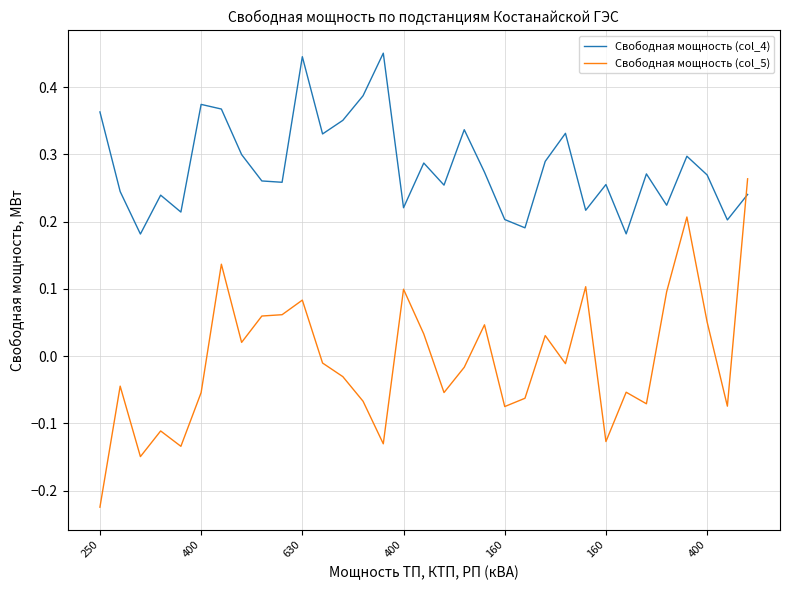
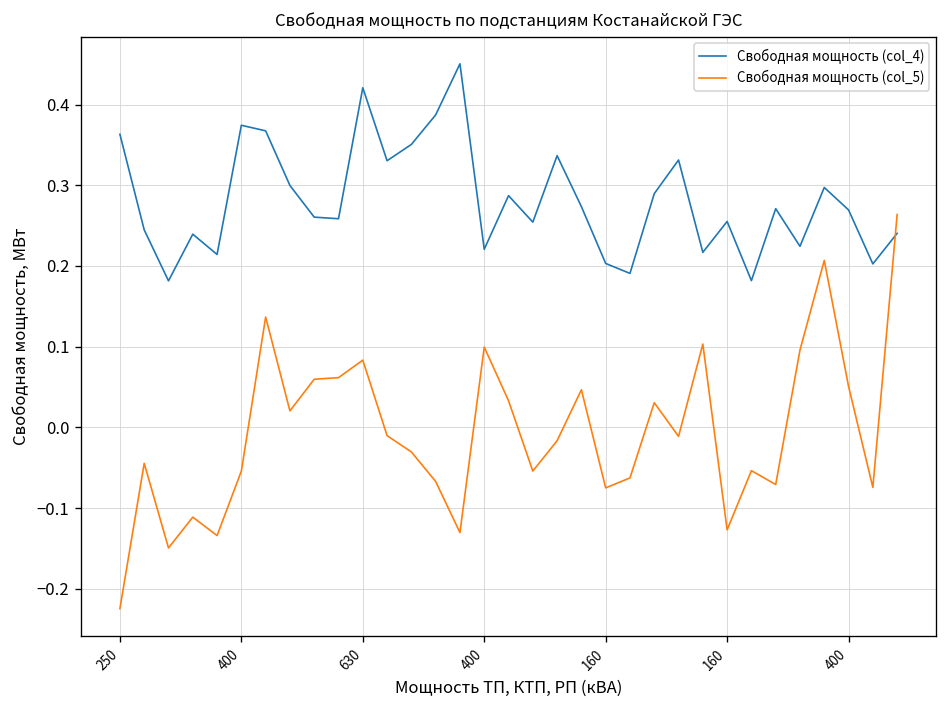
Свободная мощность (col_4), 630: 0.45 -> 0.42
